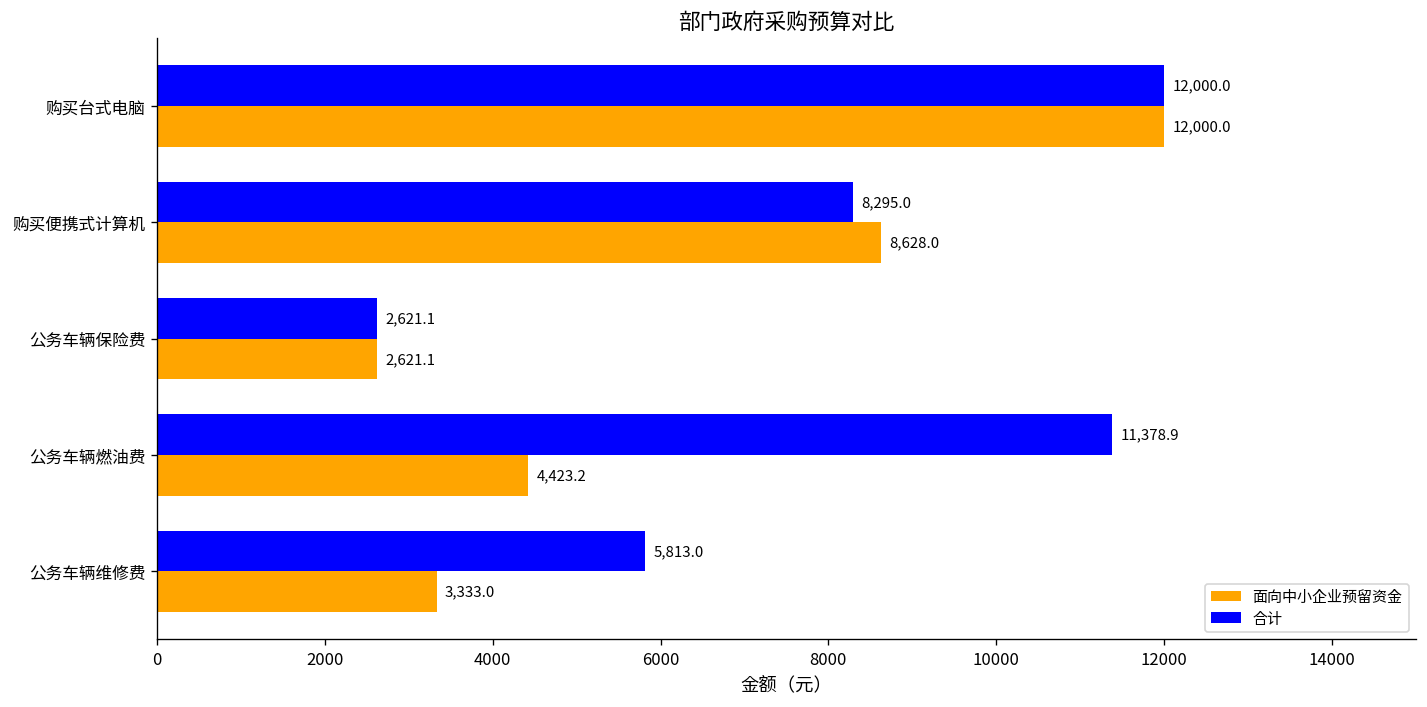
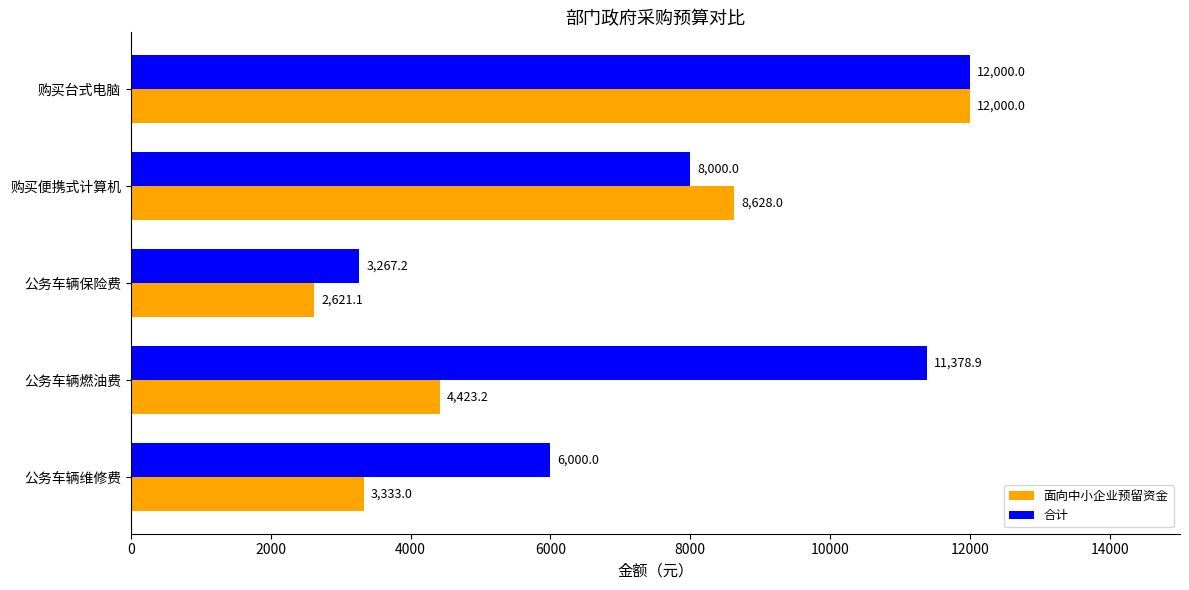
合计, 购买便携式计算机: 8,295.0 -> 8,000.0
合计, 公务车辆保险费: 2,621.1 -> 3,267.2
合计, 公务车辆维修费: 5,813.0 -> 6,000.0
